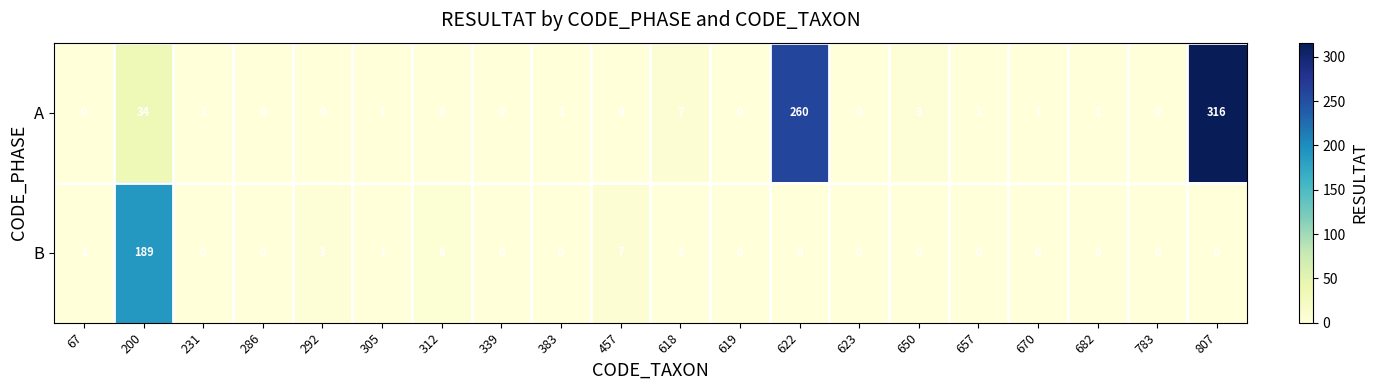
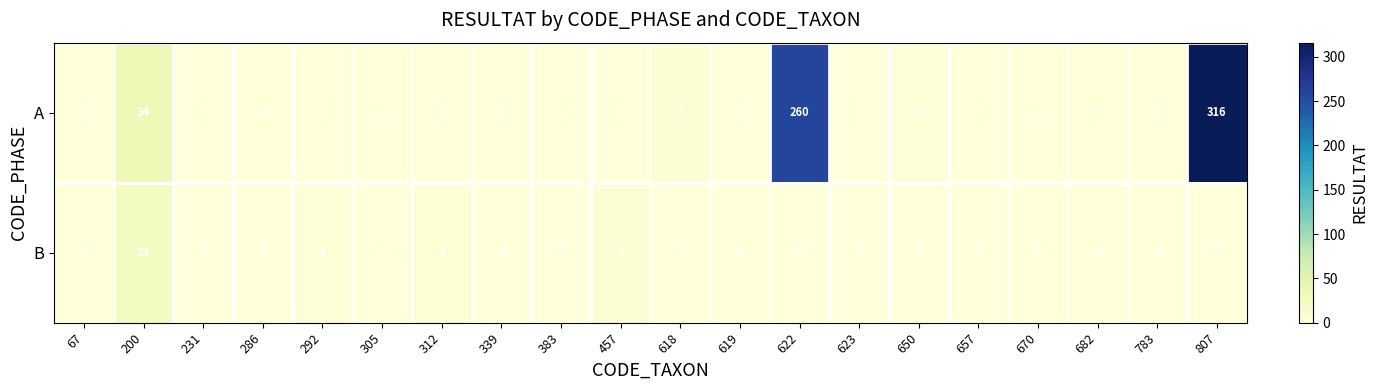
B, 200: 189 -> 23
